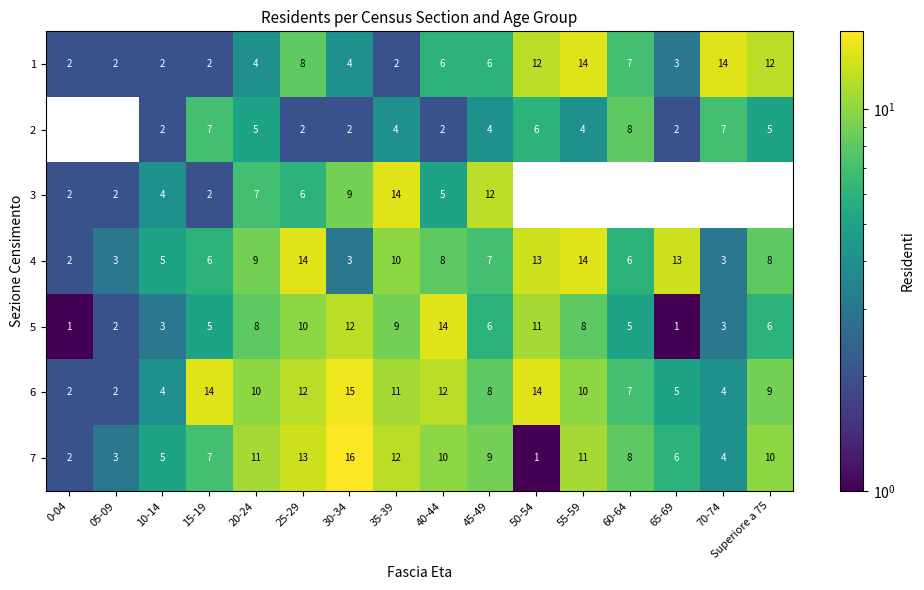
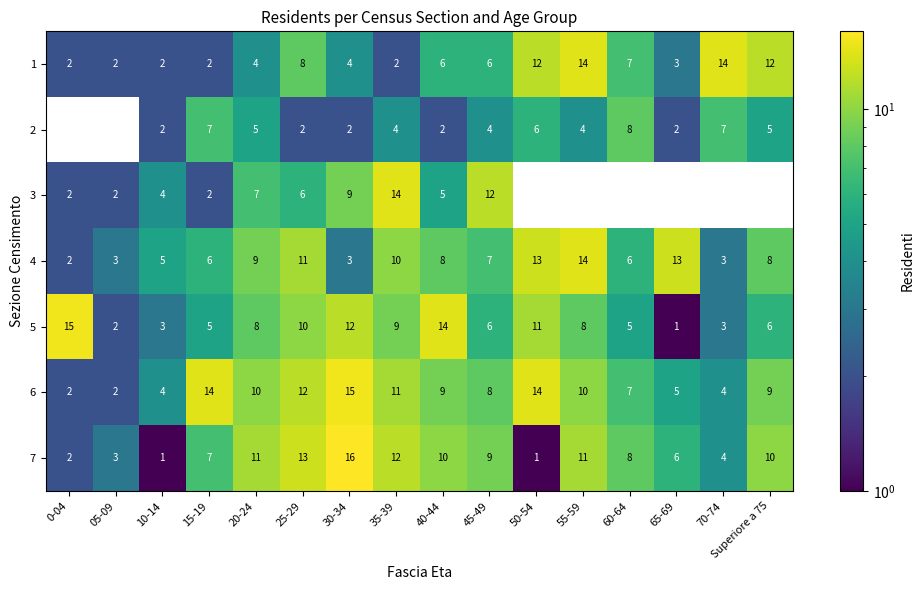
4, 25-29: 14 -> 11
5, 0-04: 1 -> 15
6, 40-44: 12 -> 9
7, 10-14: 5 -> 1
